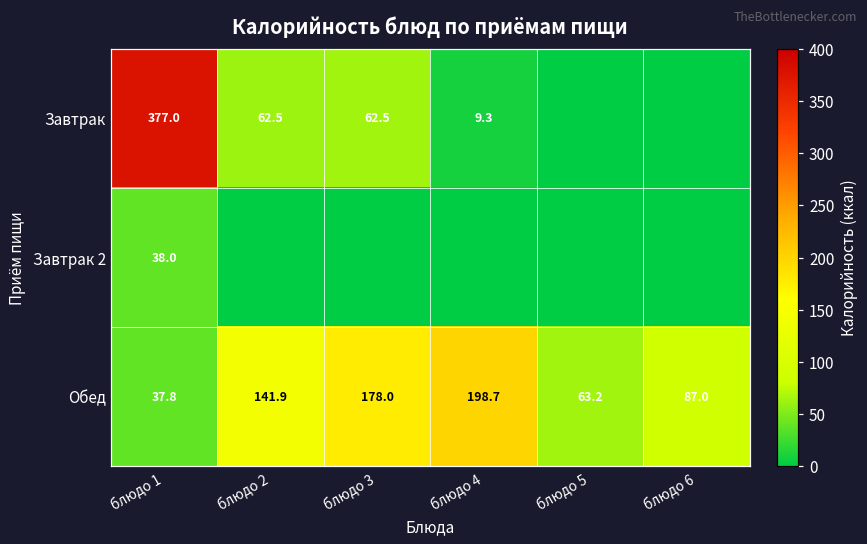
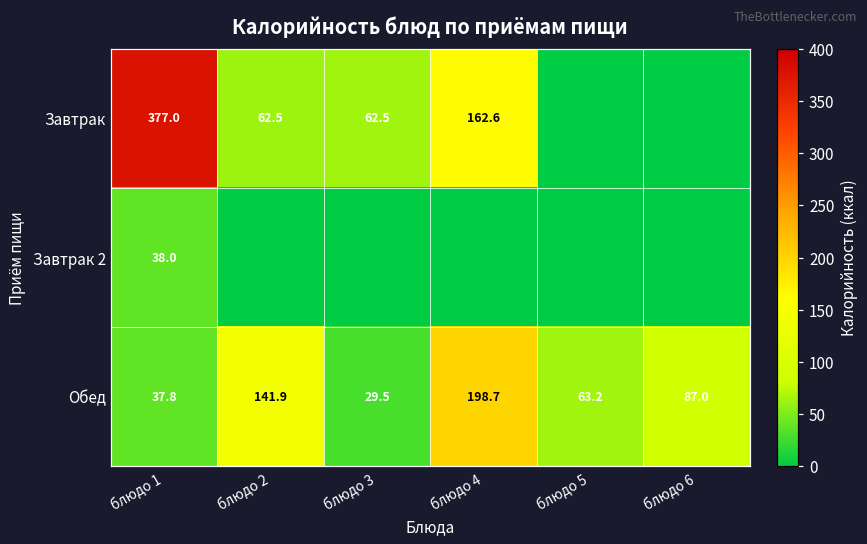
Завтрак, блюдо 4: 9.3 -> 162.6
Обед, блюдо 3: 178.0 -> 29.5
